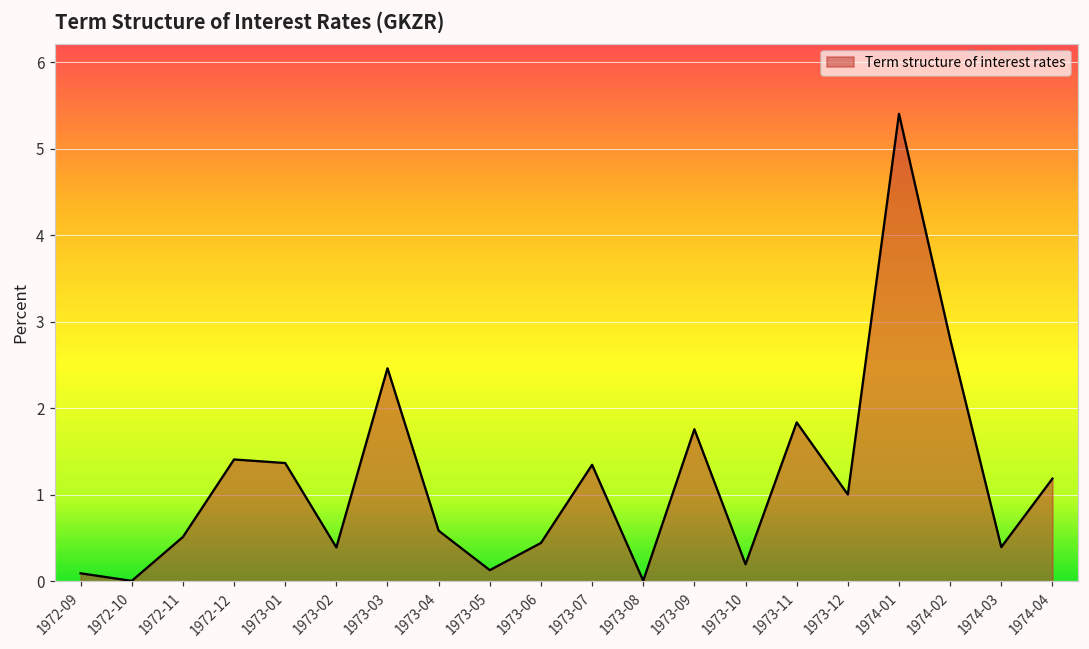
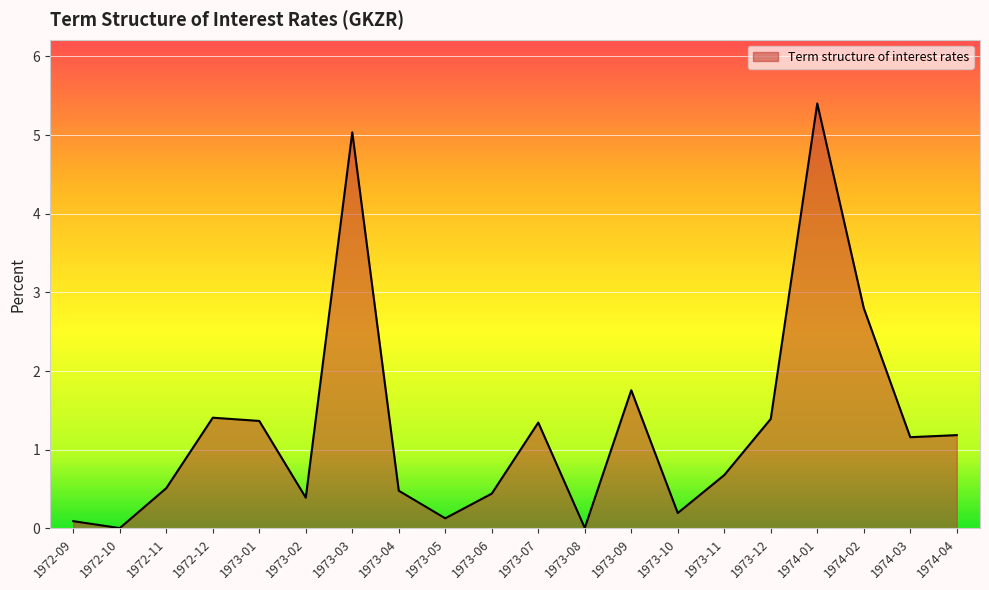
1973-03: 2.5 -> 5.0
1973-04: 0.6 -> 0.5
1973-11: 1.8 -> 0.7
1973-12: 1.0 -> 1.4
1974-03: 0.4 -> 1.2
